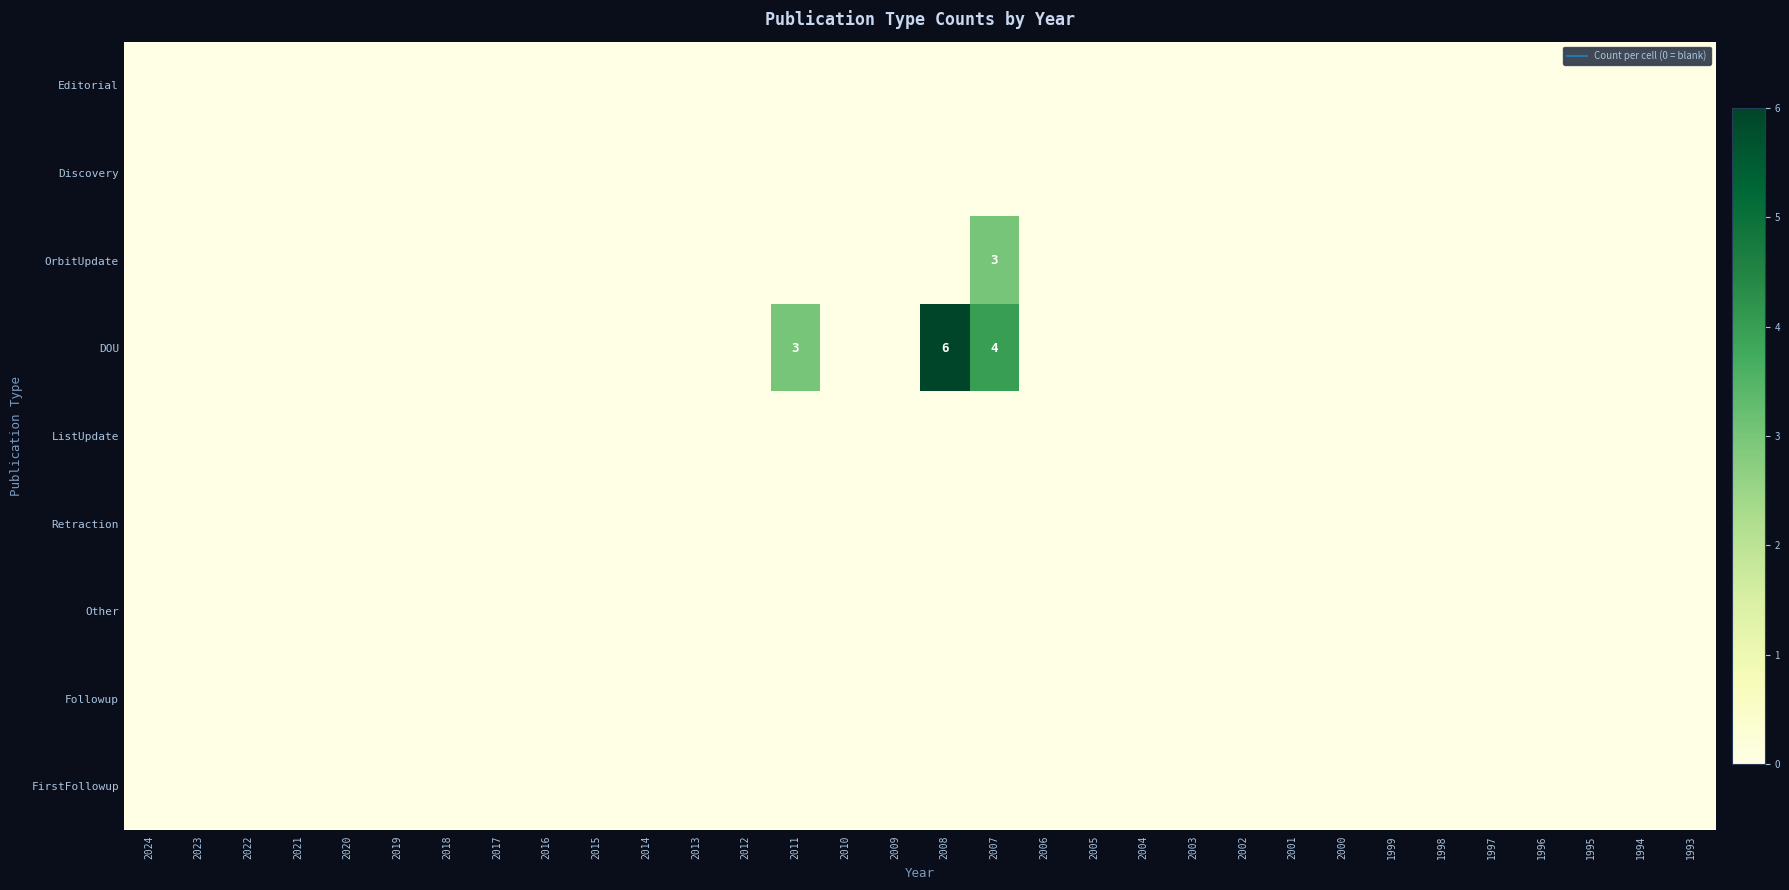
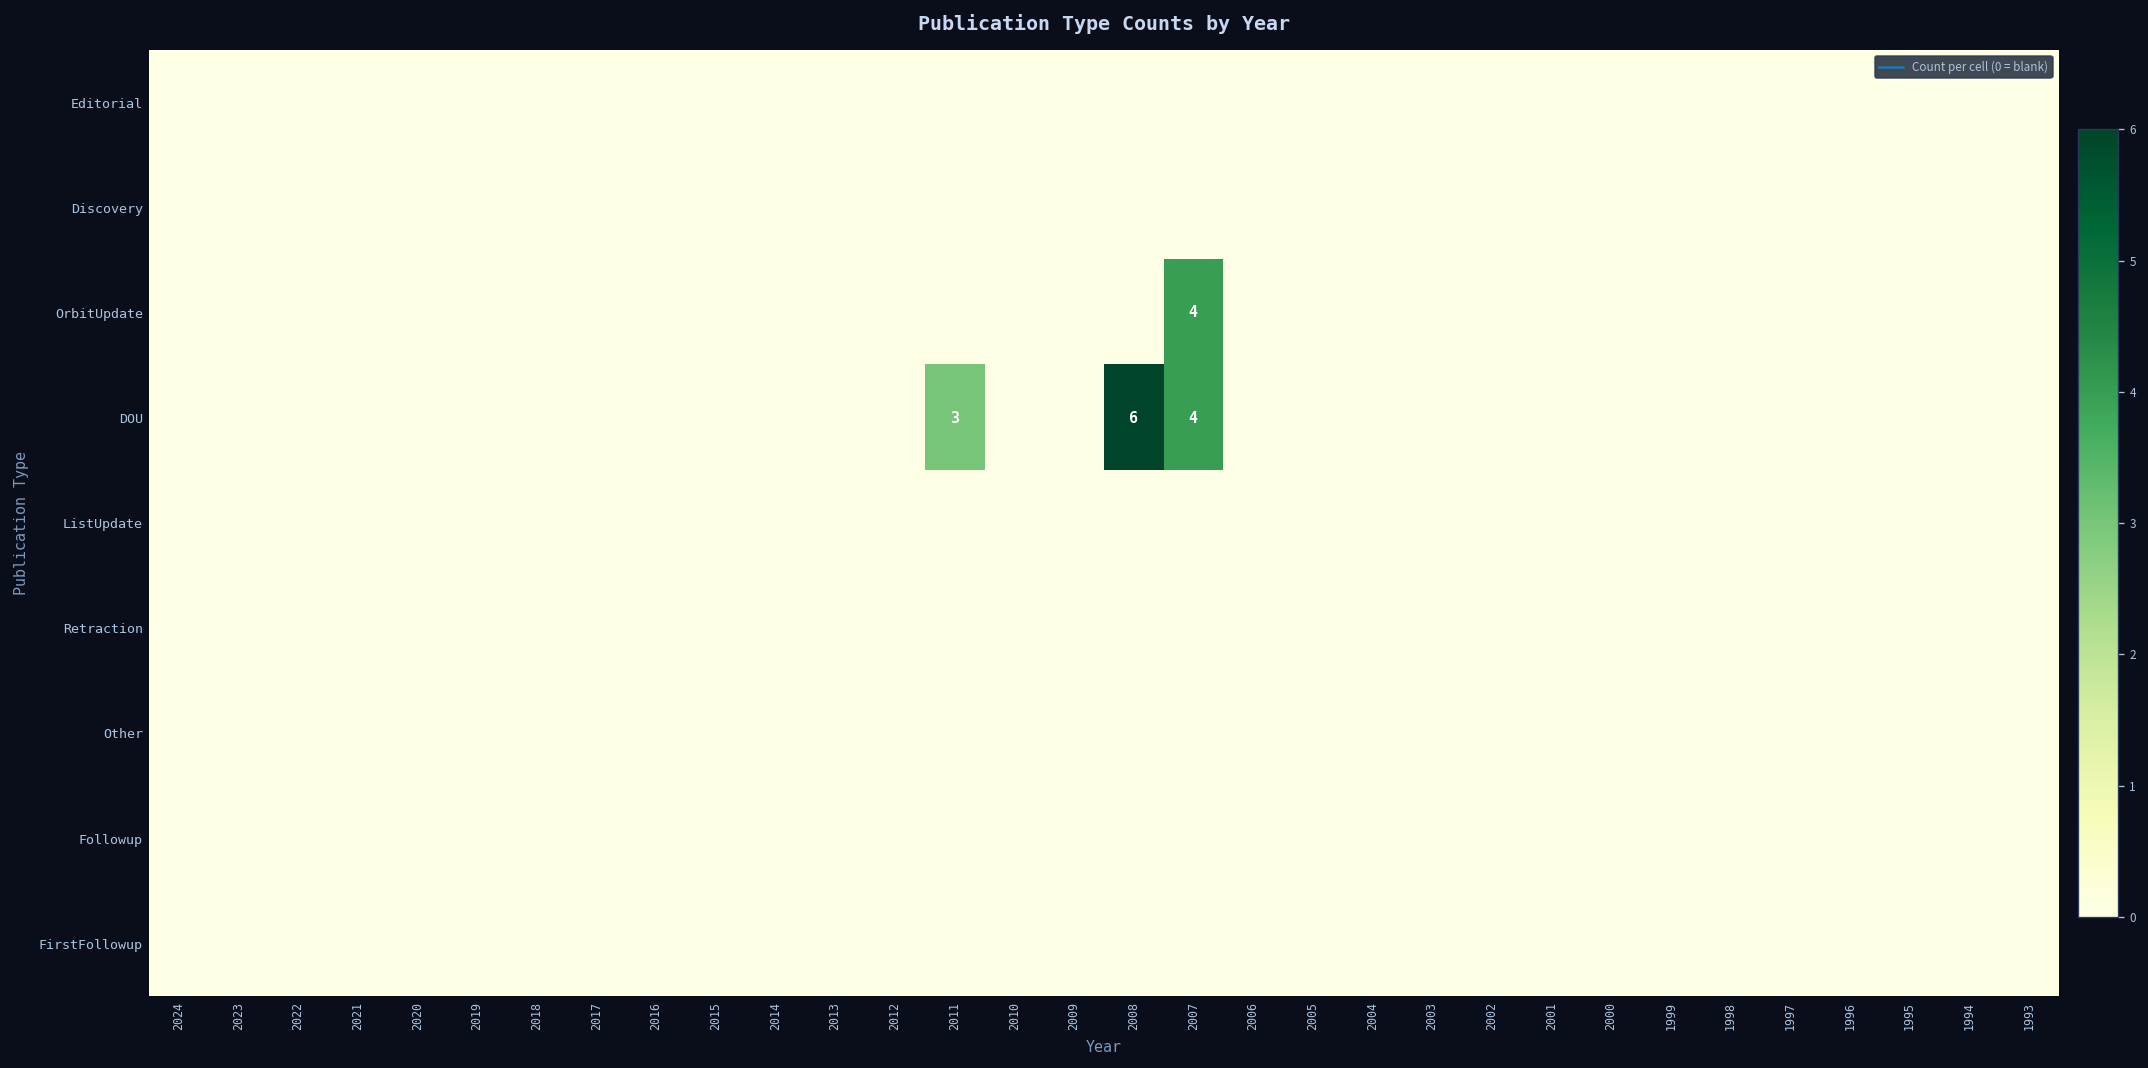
OrbitUpdate, 2007: 3 -> 4
